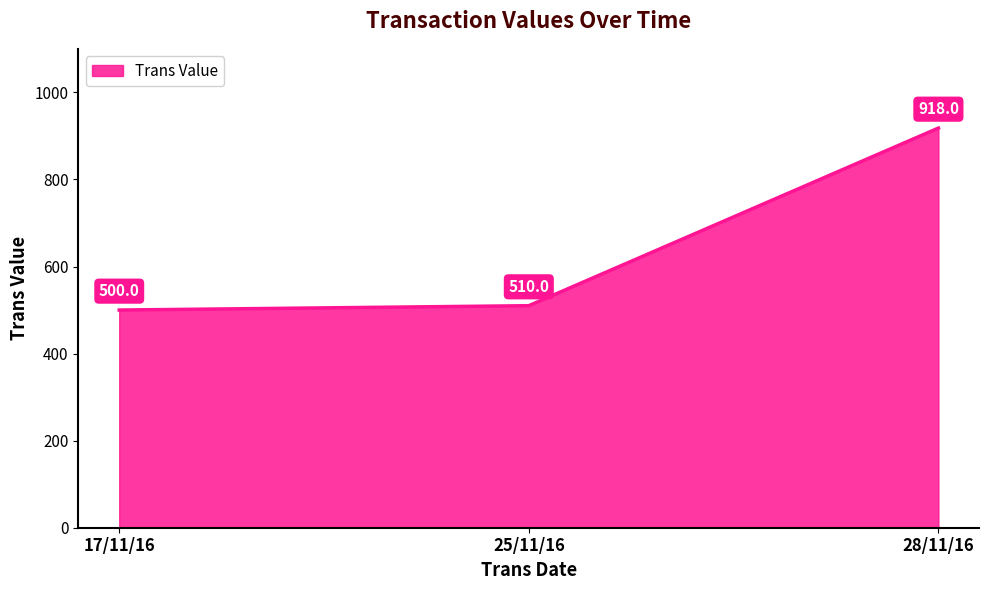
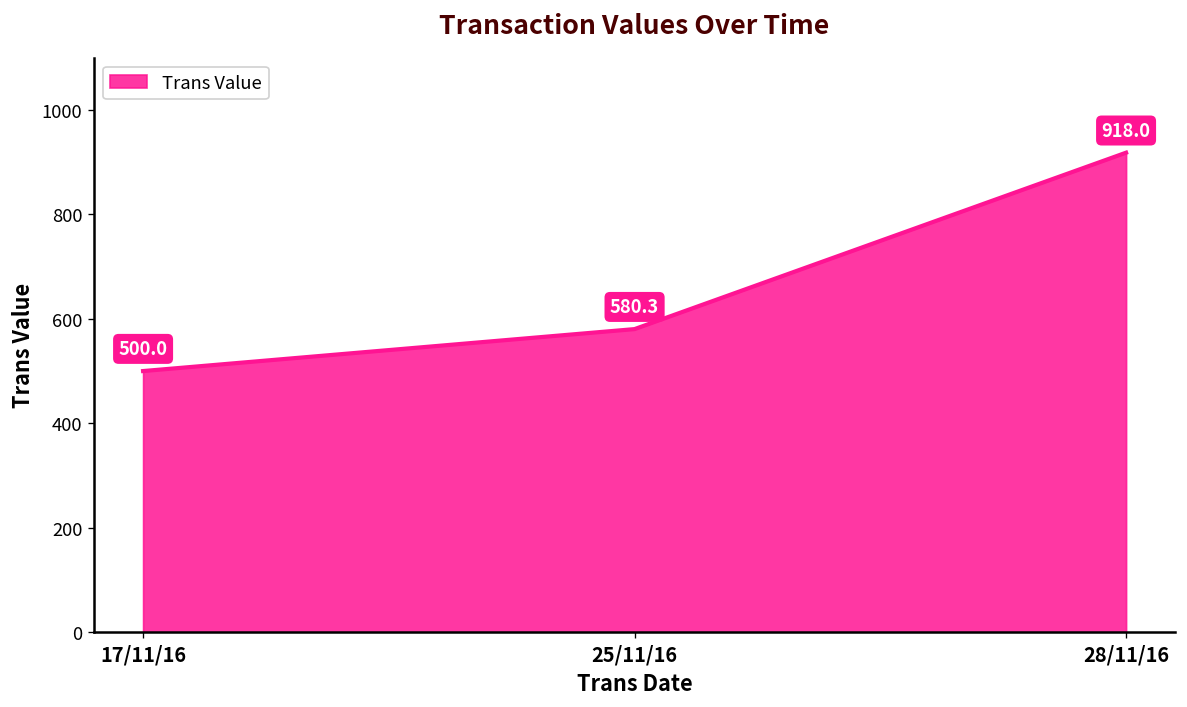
25/11/16: 510.0 -> 580.3
